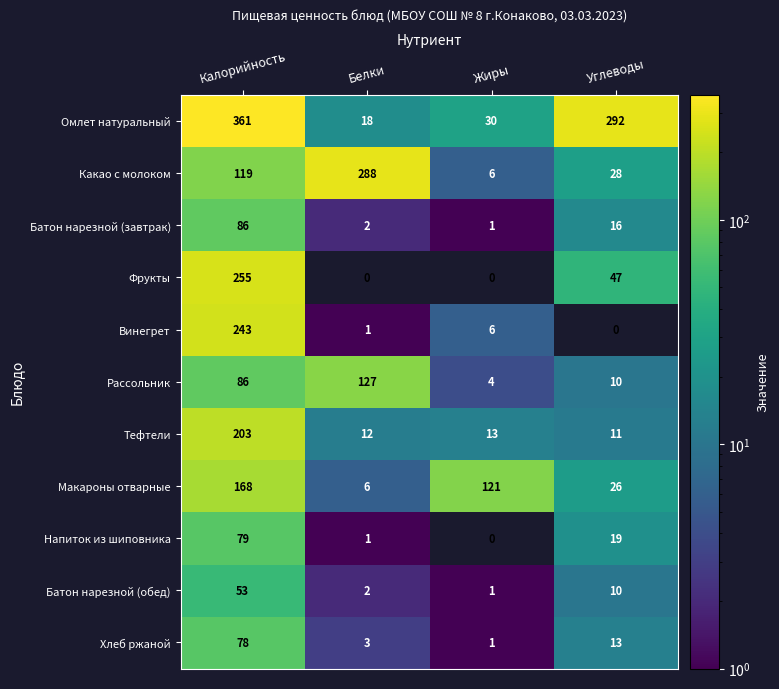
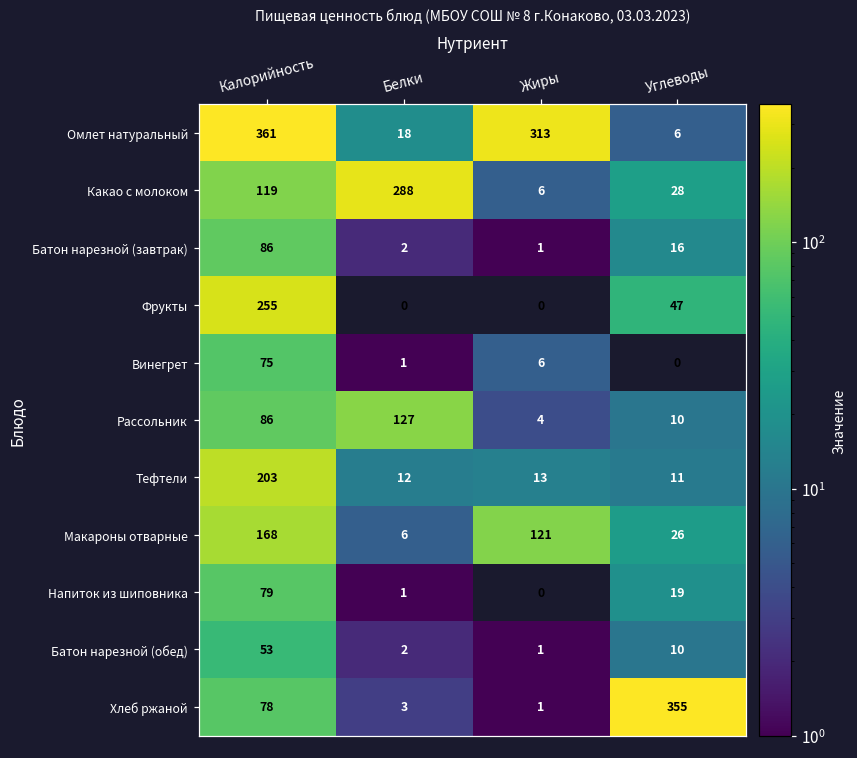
Омлет натуральный, Жиры: 30 -> 313
Омлет натуральный, Углеводы: 292 -> 6
Винегрет, Калорийность: 243 -> 75
Хлеб ржаной, Углеводы: 13 -> 355
